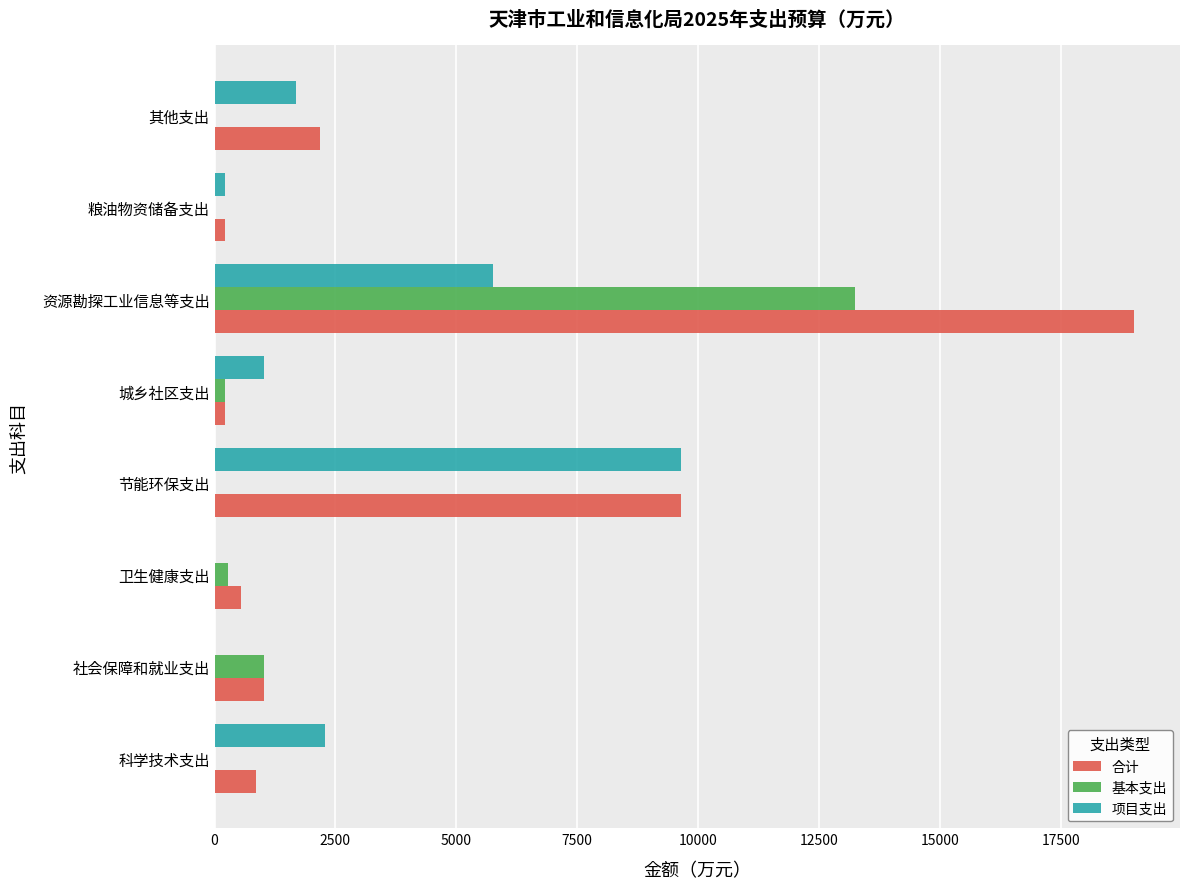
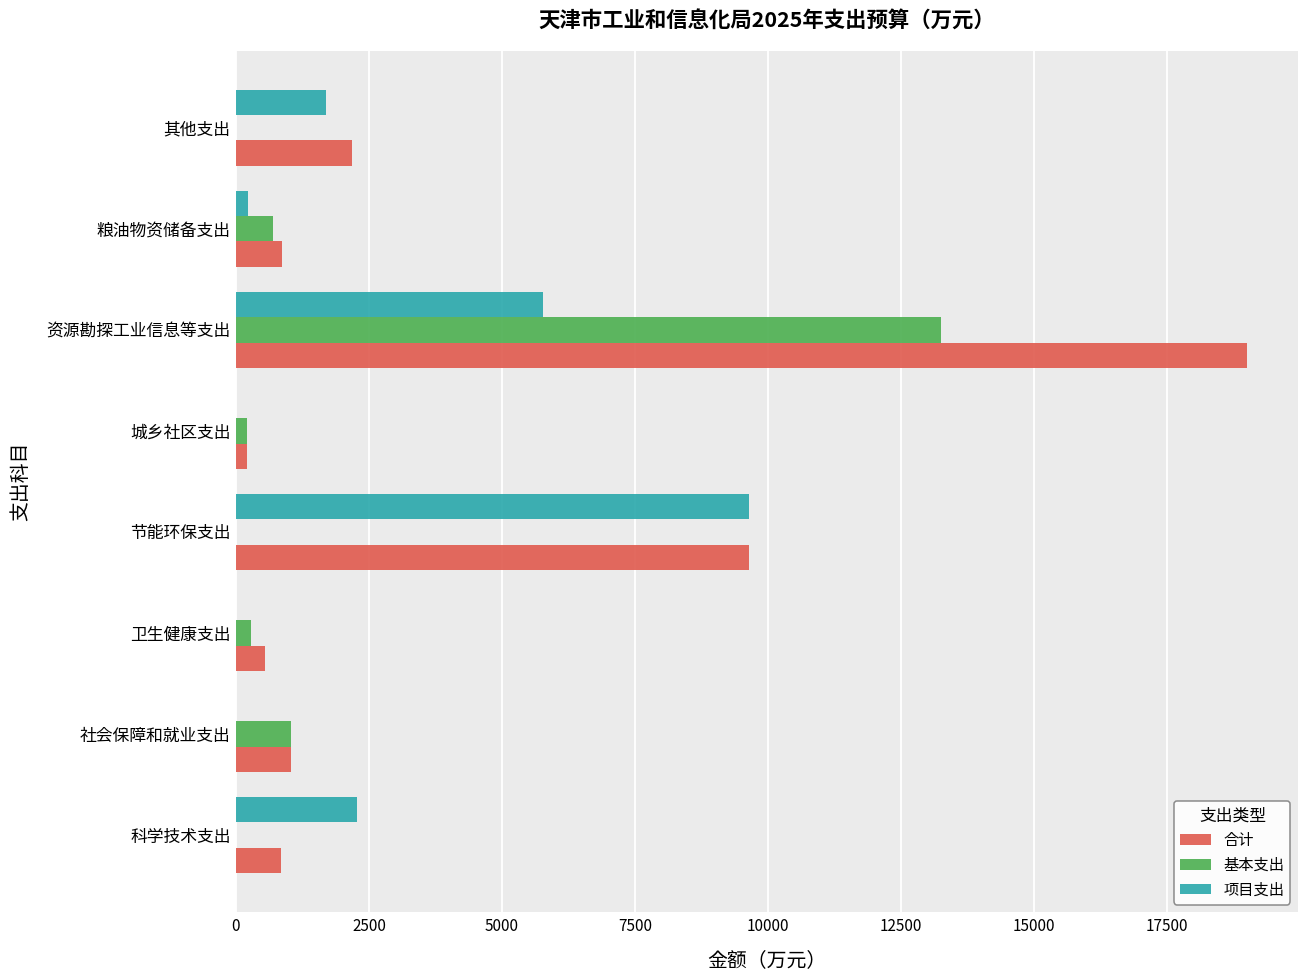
基本支出, 粮油物资储备支出: 0 -> 700
合计, 粮油物资储备支出: 200 -> 900
项目支出, 城乡社区支出: 1000 -> 0
